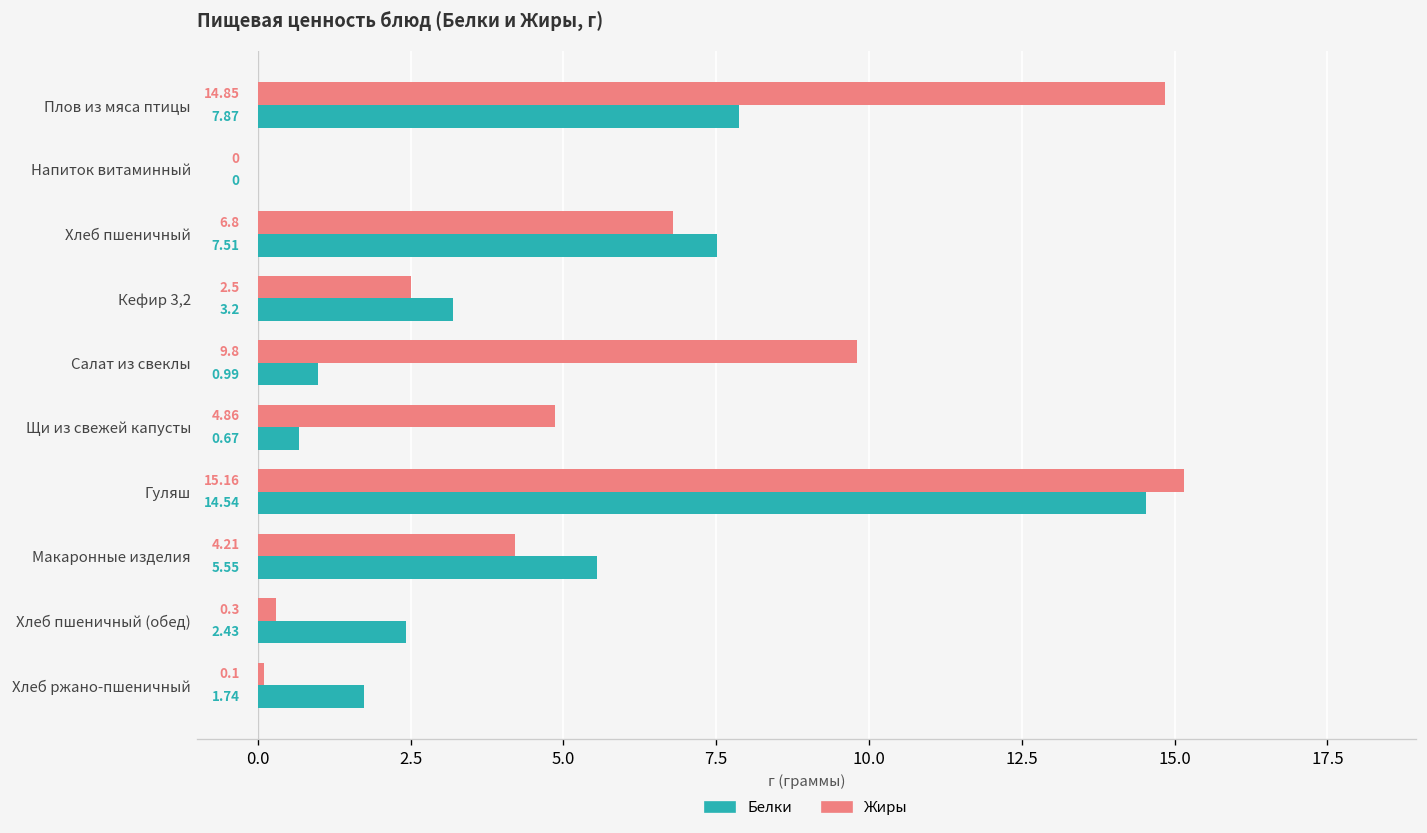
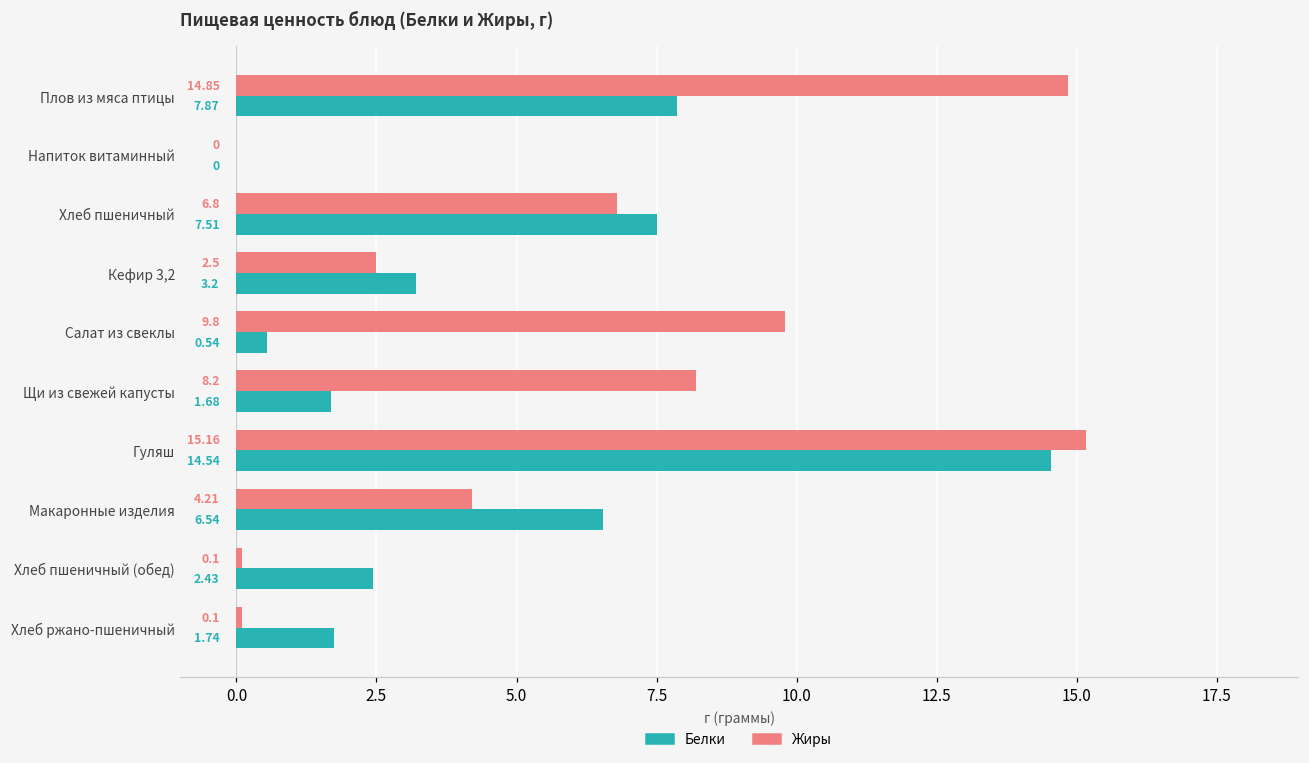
Белки, Салат из свеклы: 0.99 -> 0.54
Жиры, Щи из свежей капусты: 4.86 -> 8.2
Белки, Щи из свежей капусты: 0.67 -> 1.68
Белки, Макаронные изделия: 5.55 -> 6.54
Жиры, Хлеб пшеничный (обед): 0.3 -> 0.1
